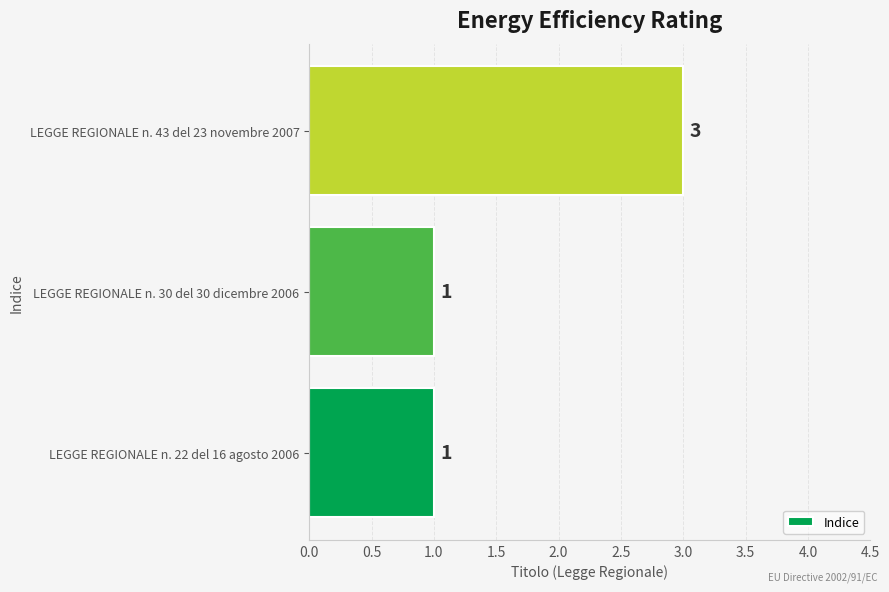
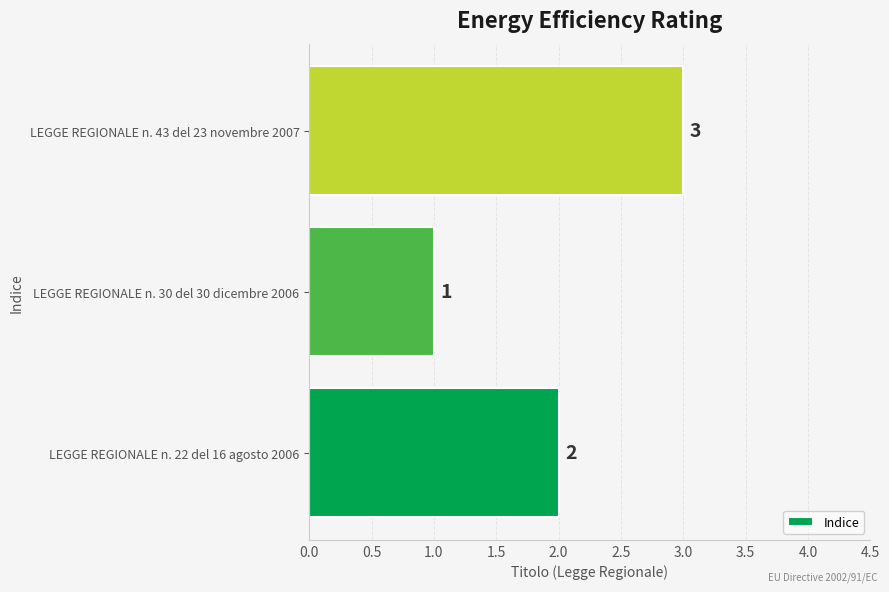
LEGGE REGIONALE n. 22 del 16 agosto 2006: 1 -> 2
